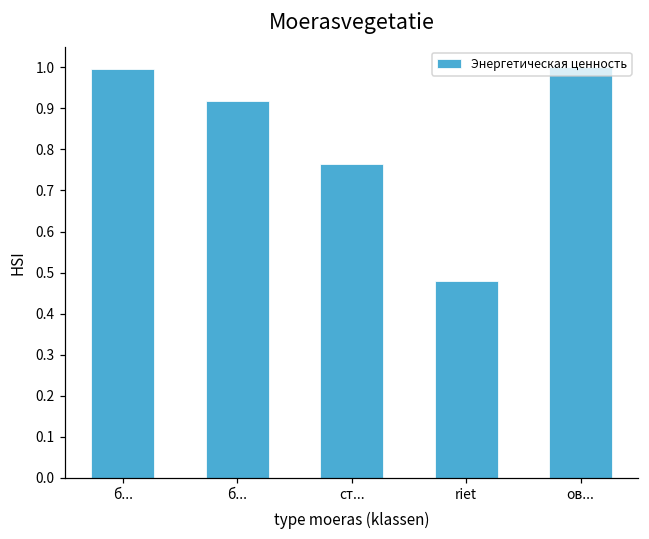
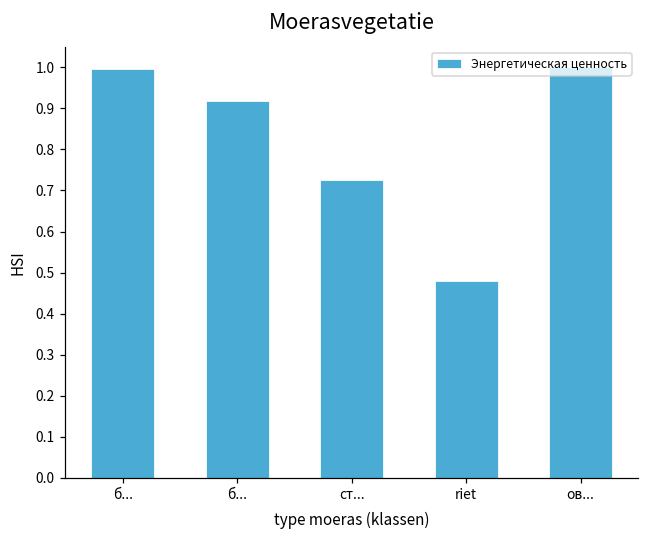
ст...: 0.76 -> 0.72
